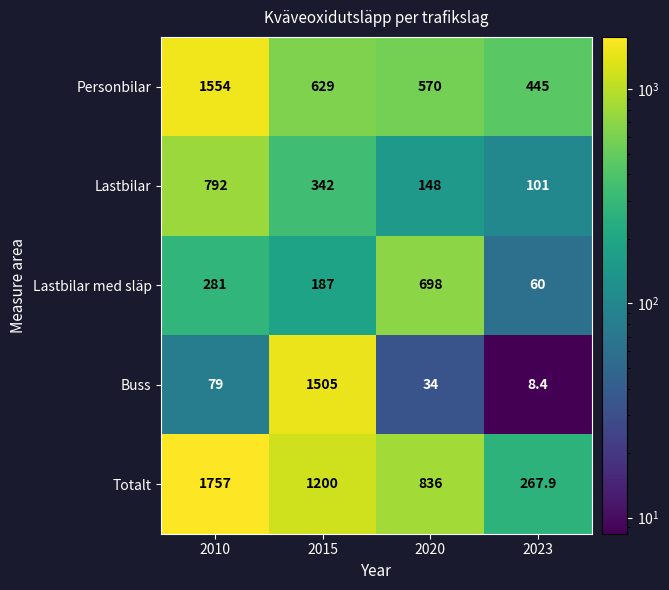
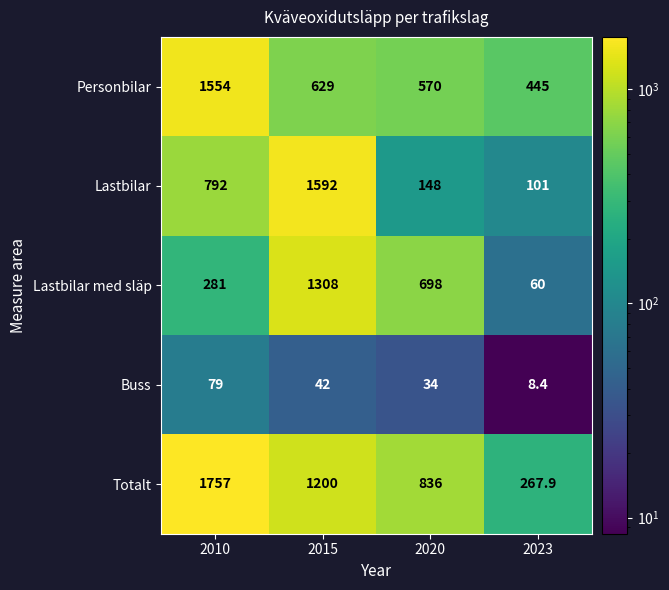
Lastbilar, 2015: 342 -> 1592
Lastbilar med släp, 2015: 187 -> 1308
Buss, 2015: 1505 -> 42
